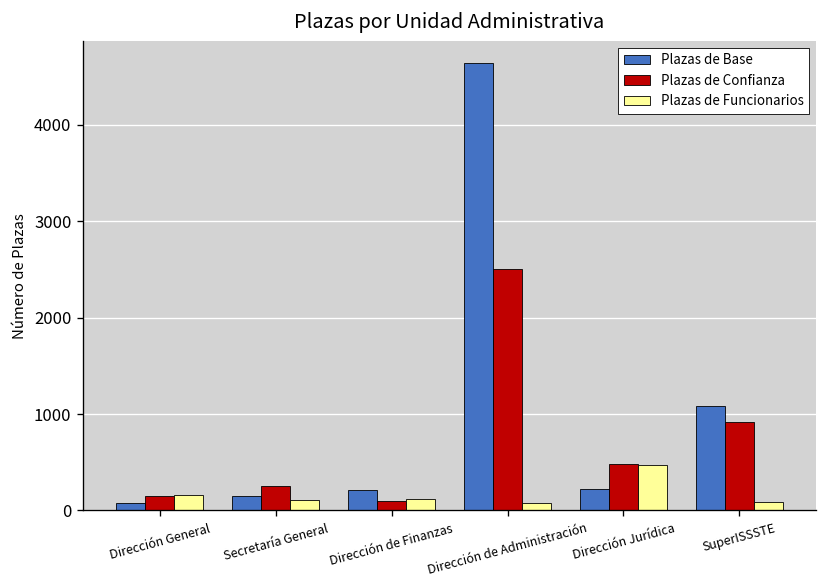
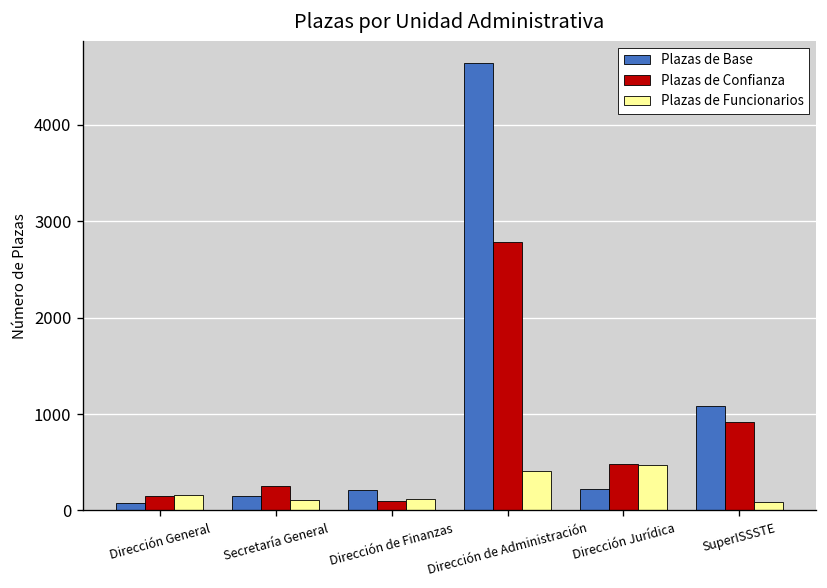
Plazas de Confianza, Dirección de Administración: 2500 -> 2800
Plazas de Funcionarios, Dirección de Administración: 100 -> 400
